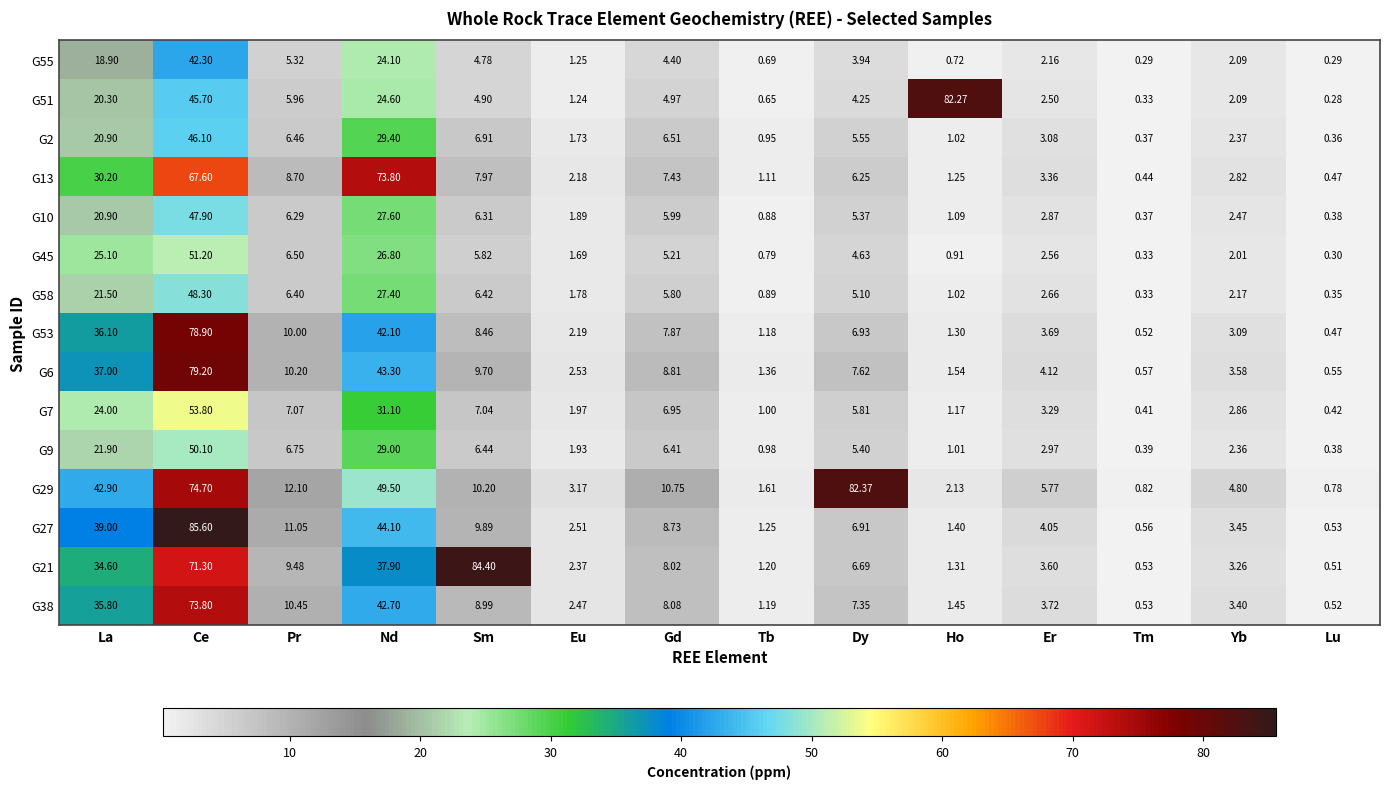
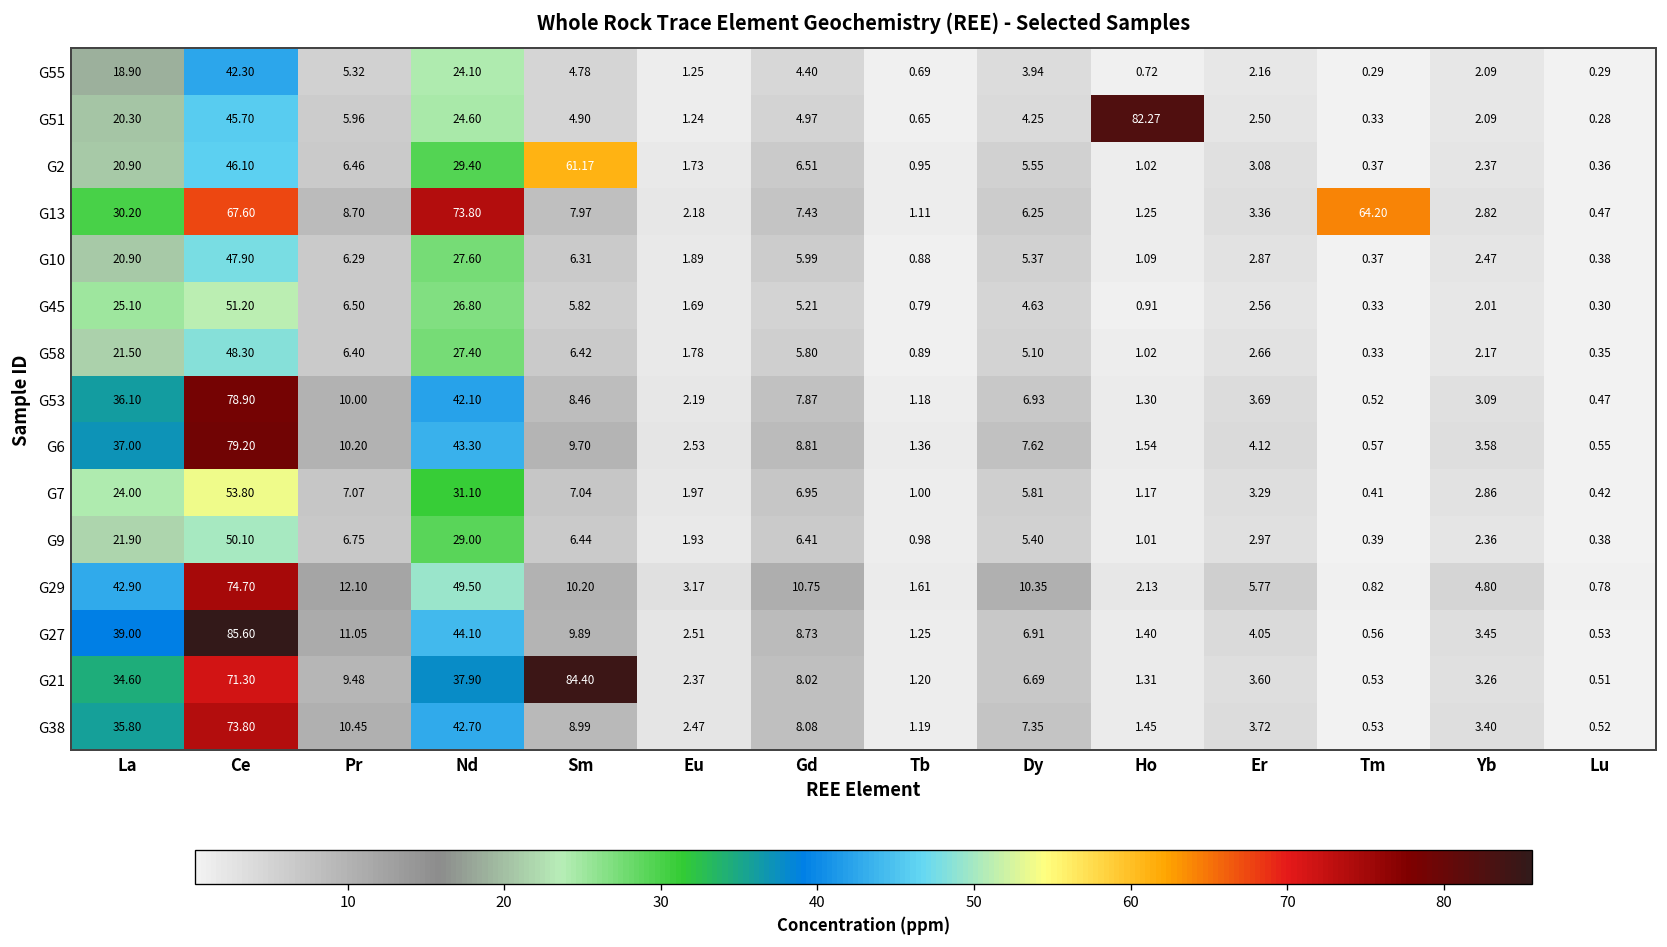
G2, Sm: 6.91 -> 61.17
G13, Tm: 0.44 -> 64.20
G29, Dy: 82.37 -> 10.35
